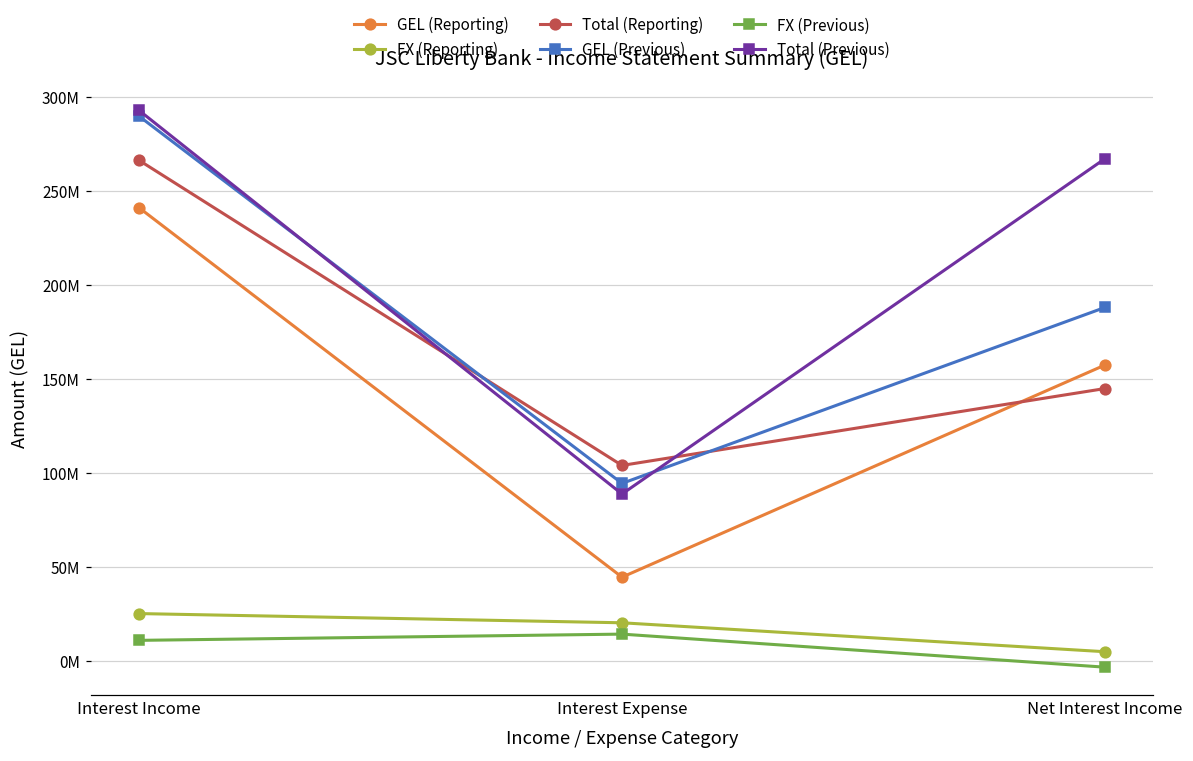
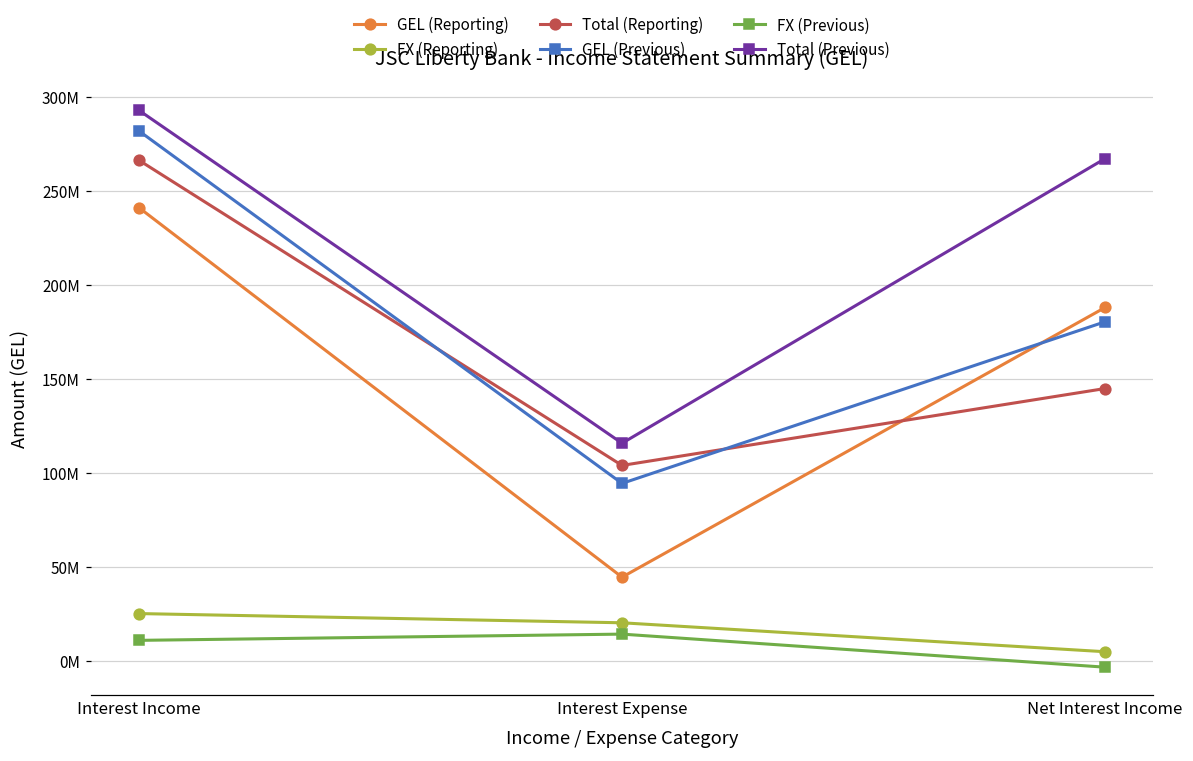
GEL (Previous), Interest Income: 290000000 -> 282000000
Total (Previous), Interest Expense: 89000000 -> 116000000
GEL (Reporting), Net Interest Income: 157000000 -> 188000000
GEL (Previous), Net Interest Income: 188000000 -> 180000000
